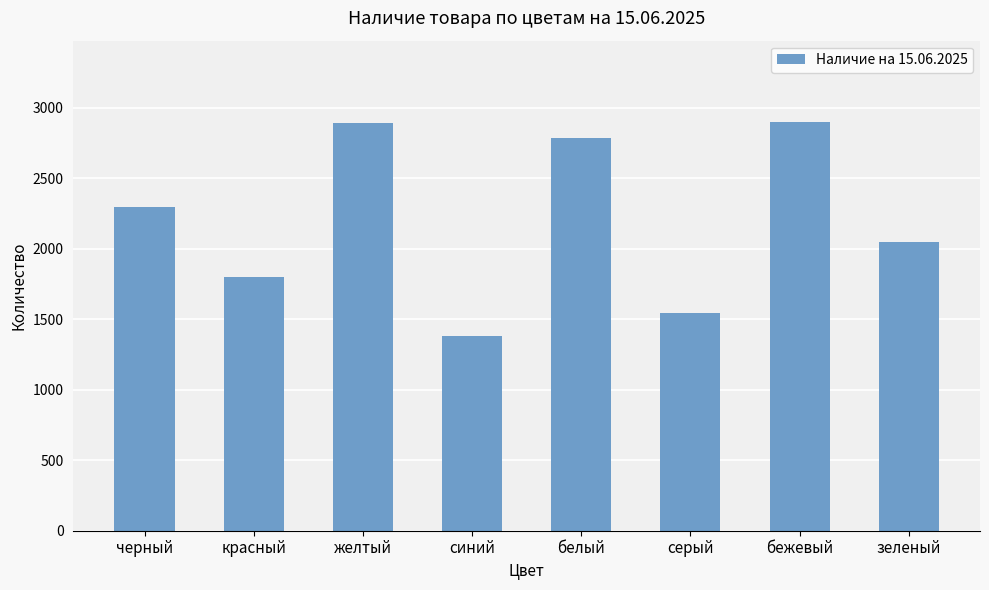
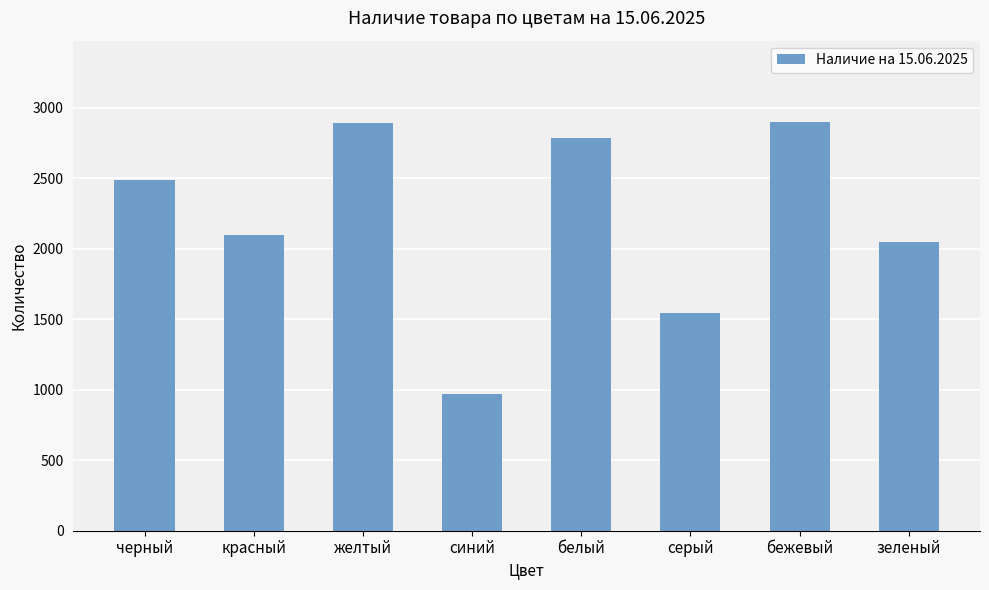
черный: 2290 -> 2490
красный: 1800 -> 2100
синий: 1380 -> 970
